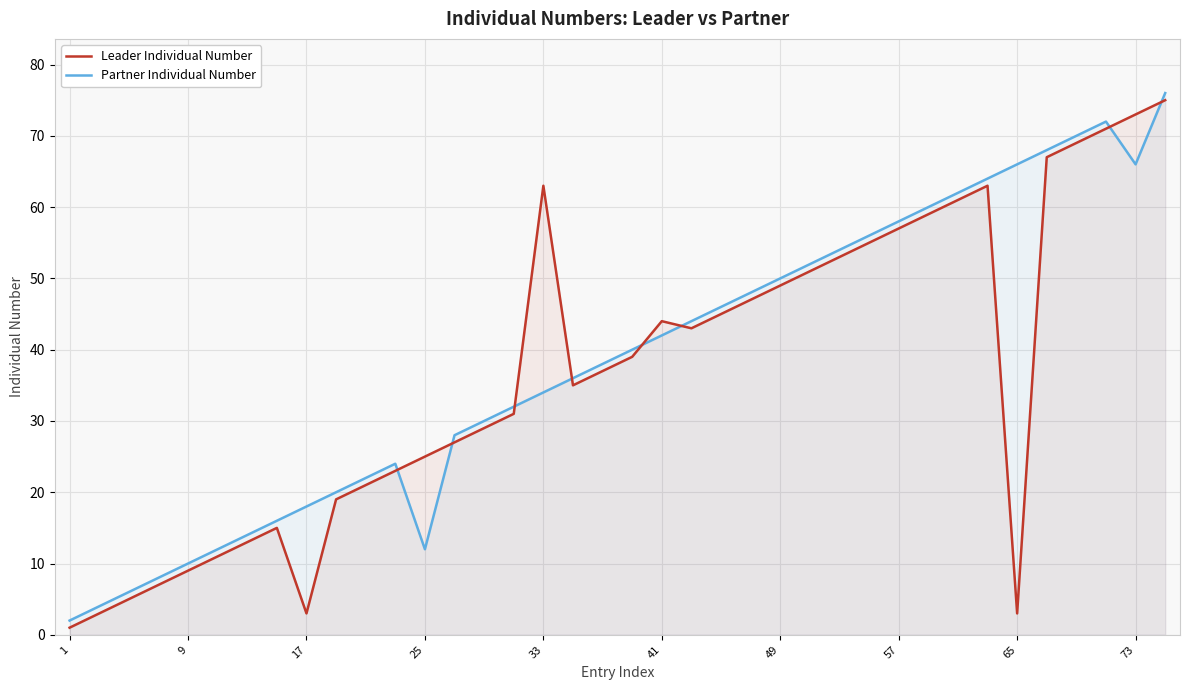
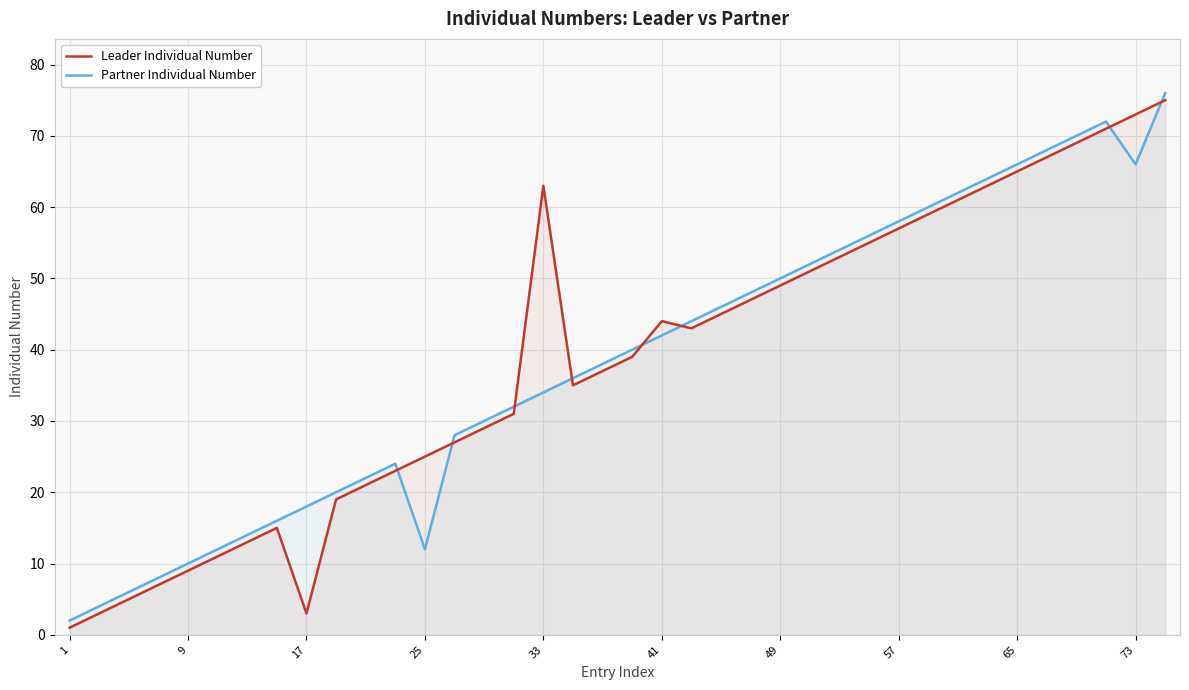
Leader Individual Number, 65: 3 -> 65
